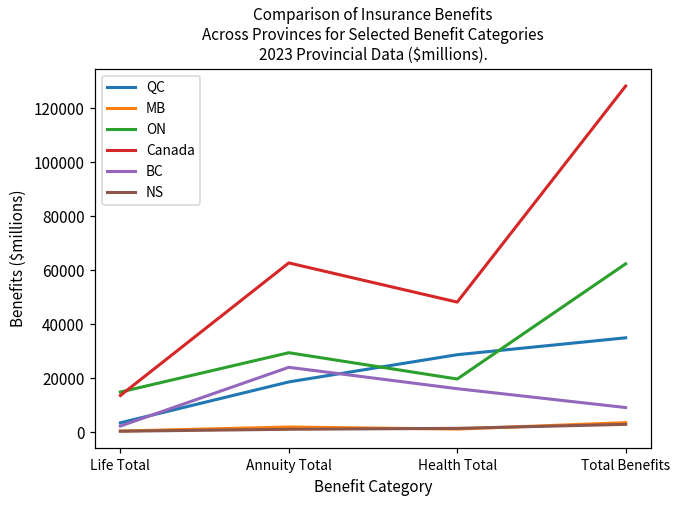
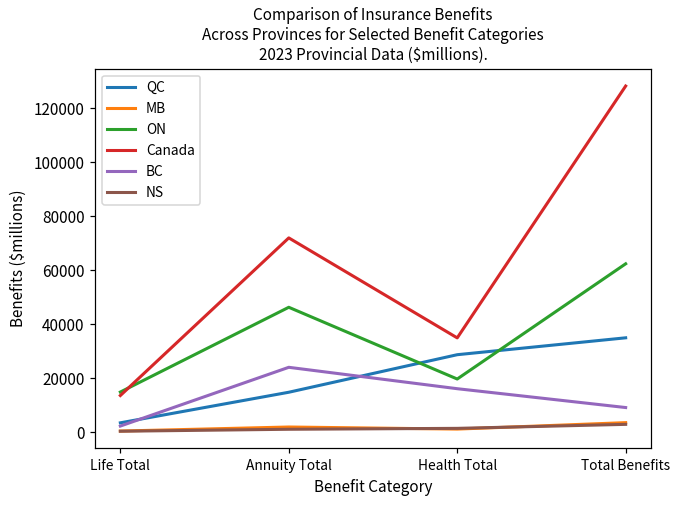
QC, Annuity Total: 19000 -> 15000
ON, Annuity Total: 29000 -> 46000
Canada, Annuity Total: 63000 -> 72000
Canada, Health Total: 48000 -> 35000
